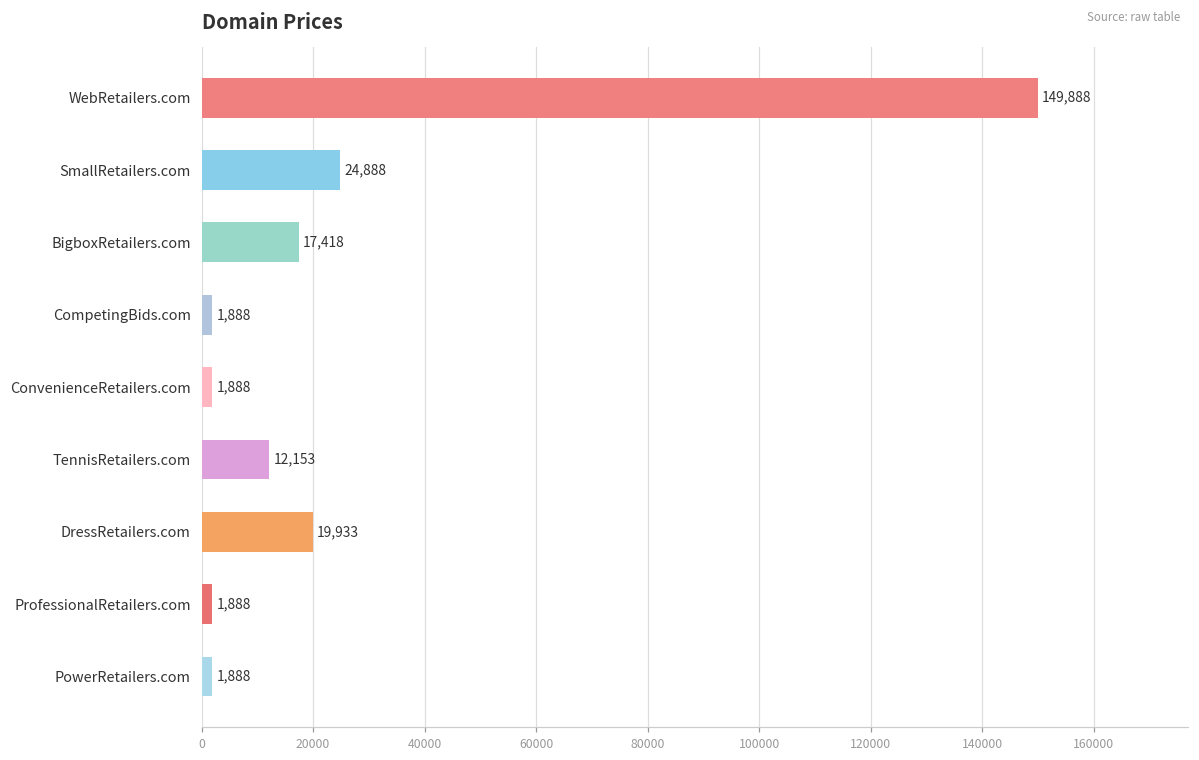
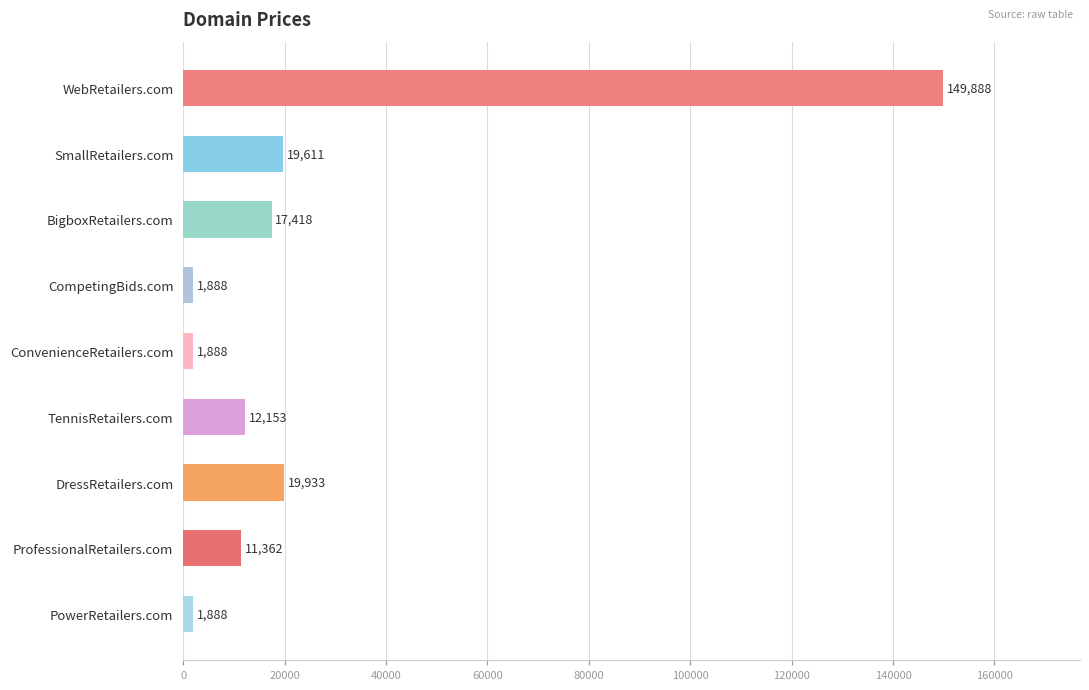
SmallRetailers.com: 24,888 -> 19,611
ProfessionalRetailers.com: 1,888 -> 11,362
